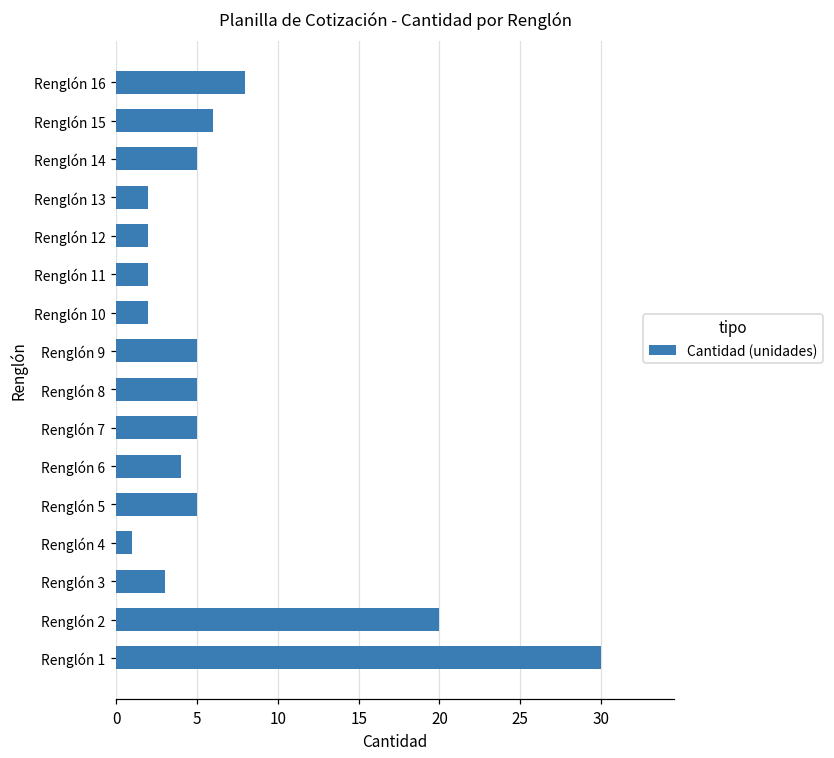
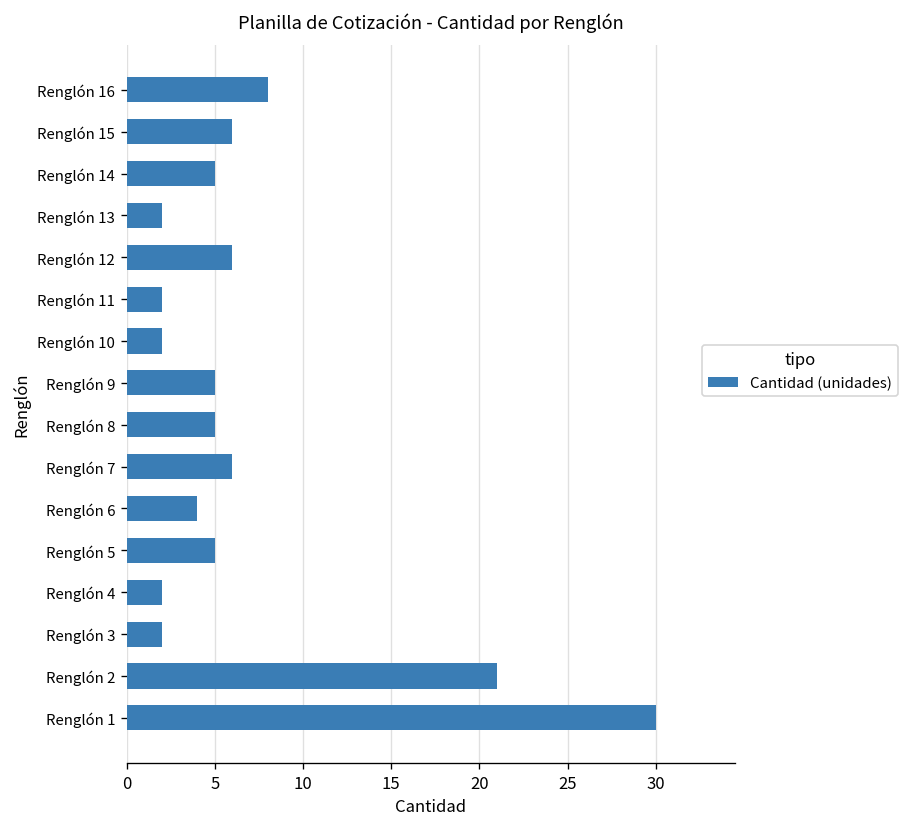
Renglón 12: 2 -> 6
Renglón 7: 5 -> 6
Renglón 4: 1 -> 2
Renglón 3: 3 -> 2
Renglón 2: 20 -> 21
